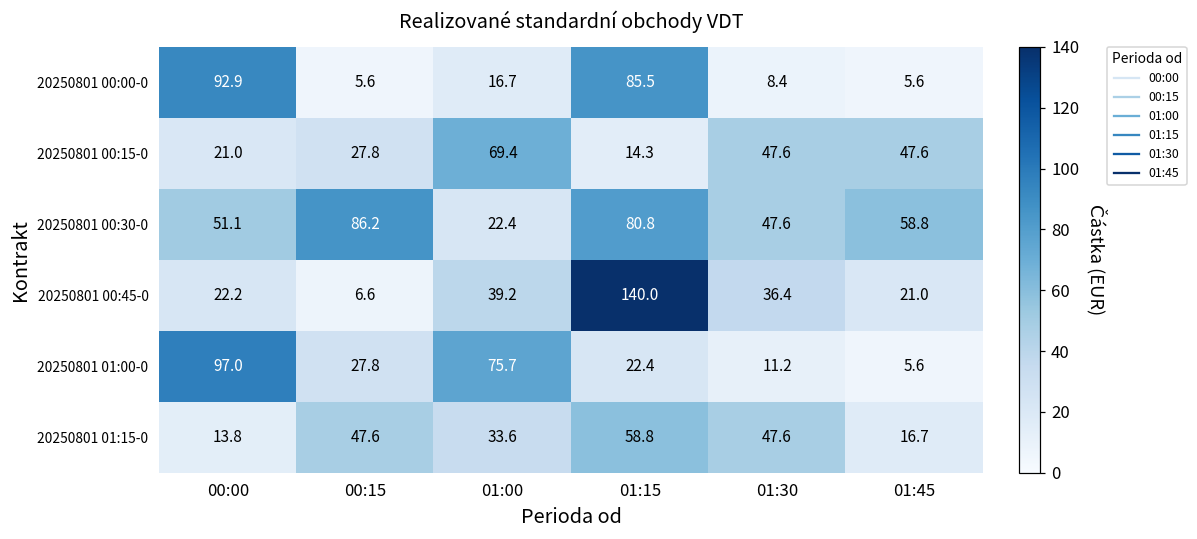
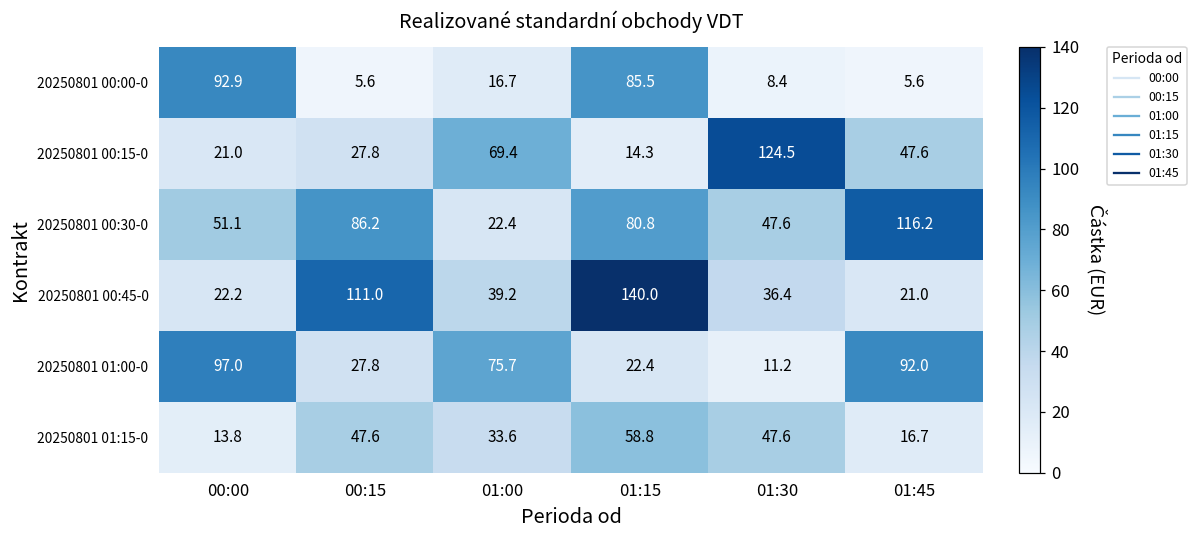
20250801 00:15-0, 01:30: 47.6 -> 124.5
20250801 00:30-0, 01:45: 58.8 -> 116.2
20250801 00:45-0, 00:15: 6.6 -> 111.0
20250801 01:00-0, 01:45: 5.6 -> 92.0
